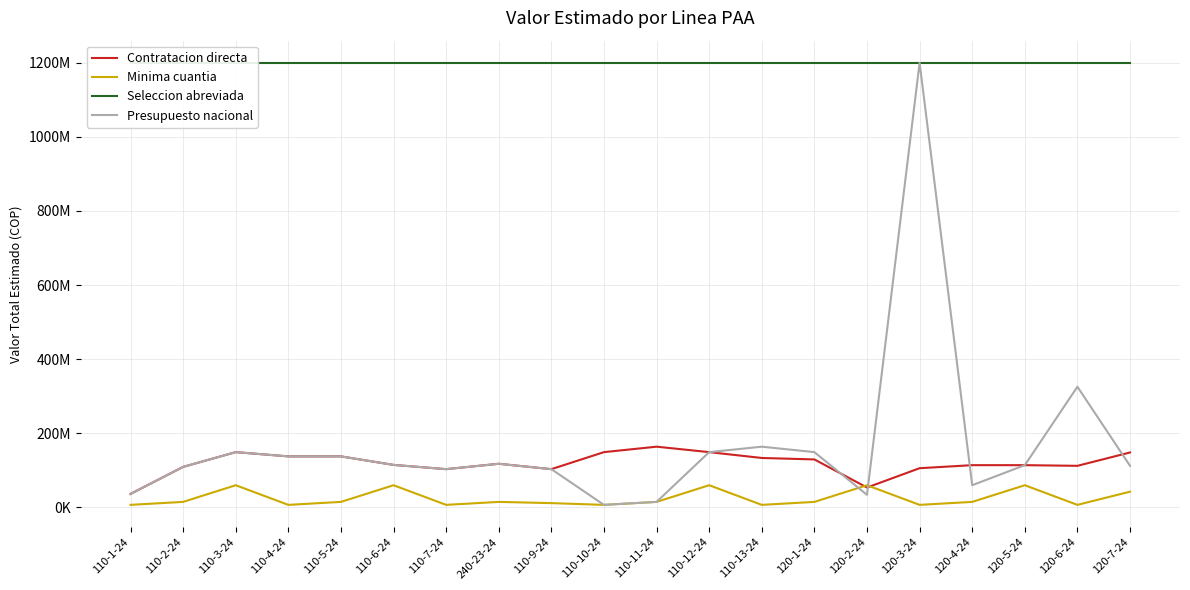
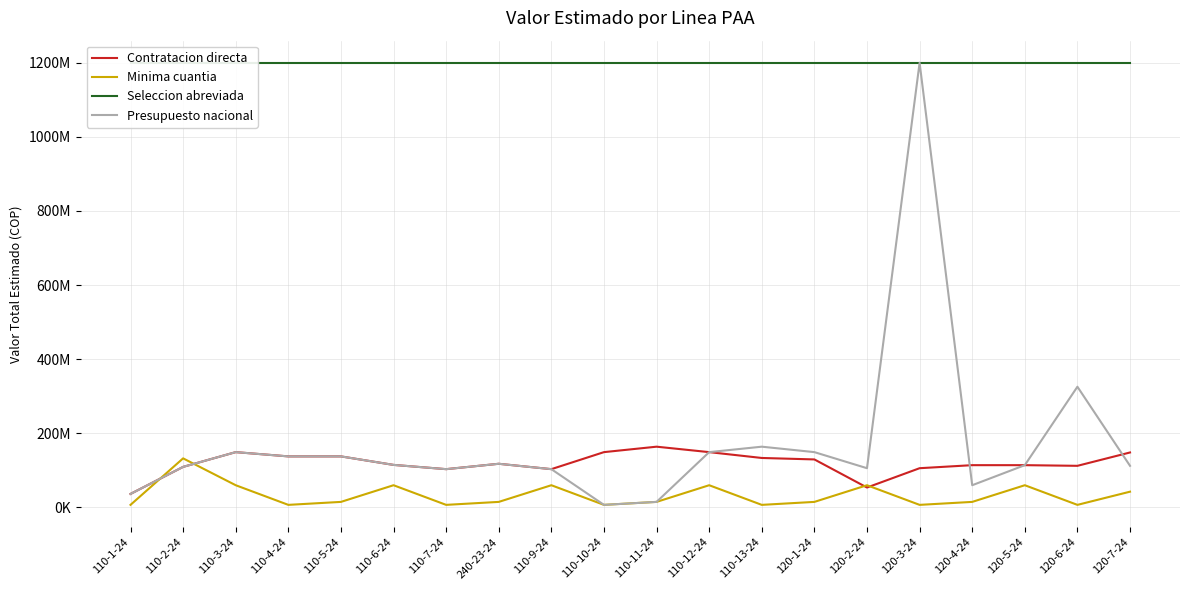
Minima cuantia, 110-2-24: 20000000 -> 130000000
Minima cuantia, 110-9-24: 10000000 -> 60000000
Presupuesto nacional, 120-2-24: 30000000 -> 110000000
